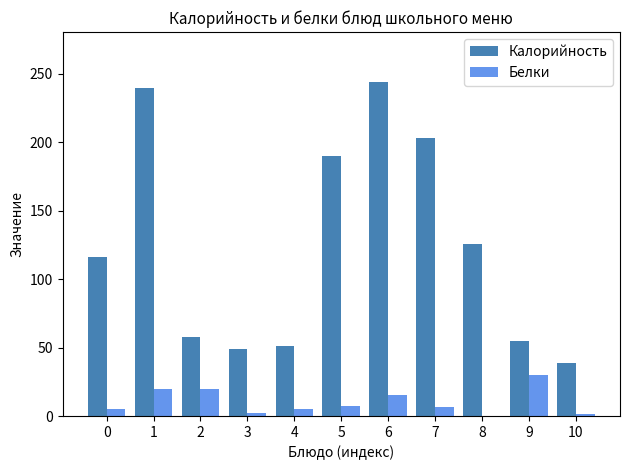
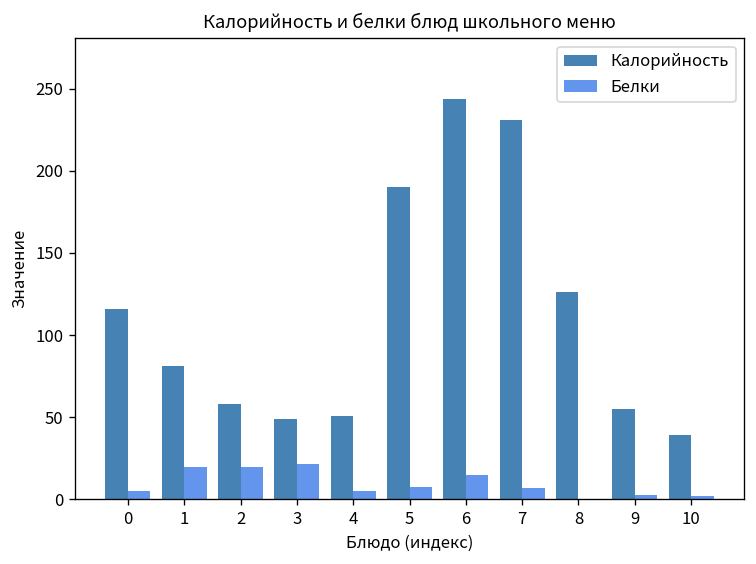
Калорийность, 1: 240 -> 81
Белки, 3: 2 -> 22
Калорийность, 7: 203 -> 231
Белки, 9: 30 -> 3
